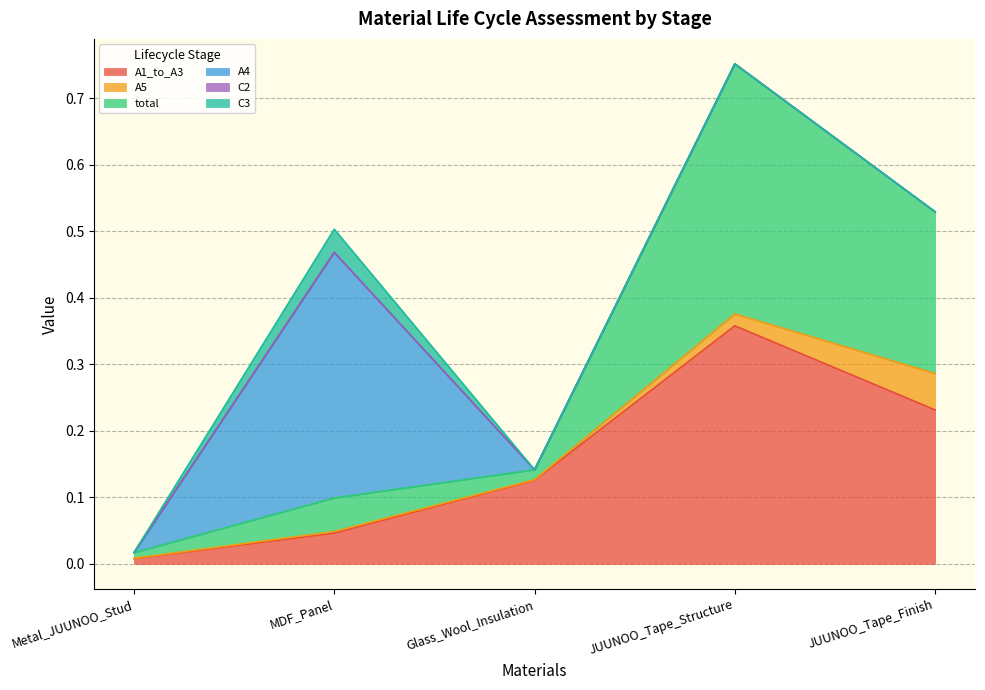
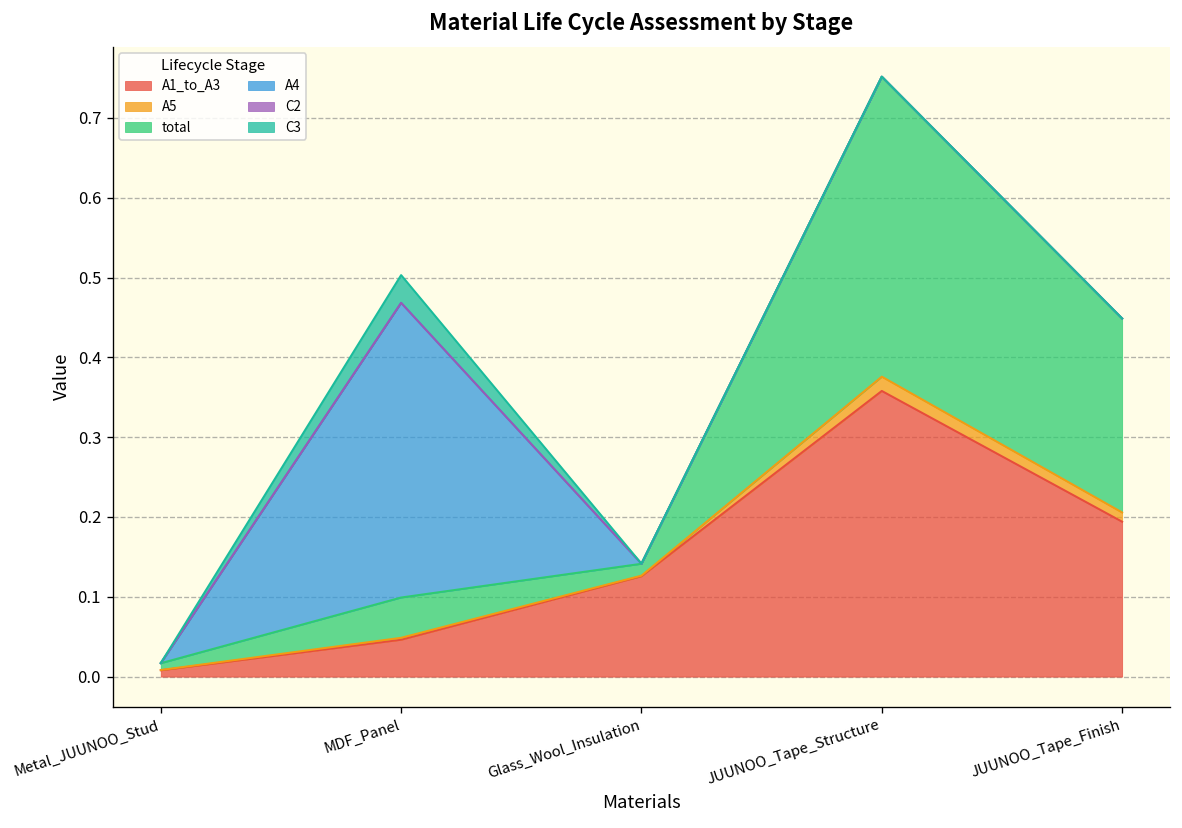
A1_to_A3, JUUNOO_Tape_Finish: 0.23 -> 0.19
A5, JUUNOO_Tape_Finish: 0.05 -> 0.01
